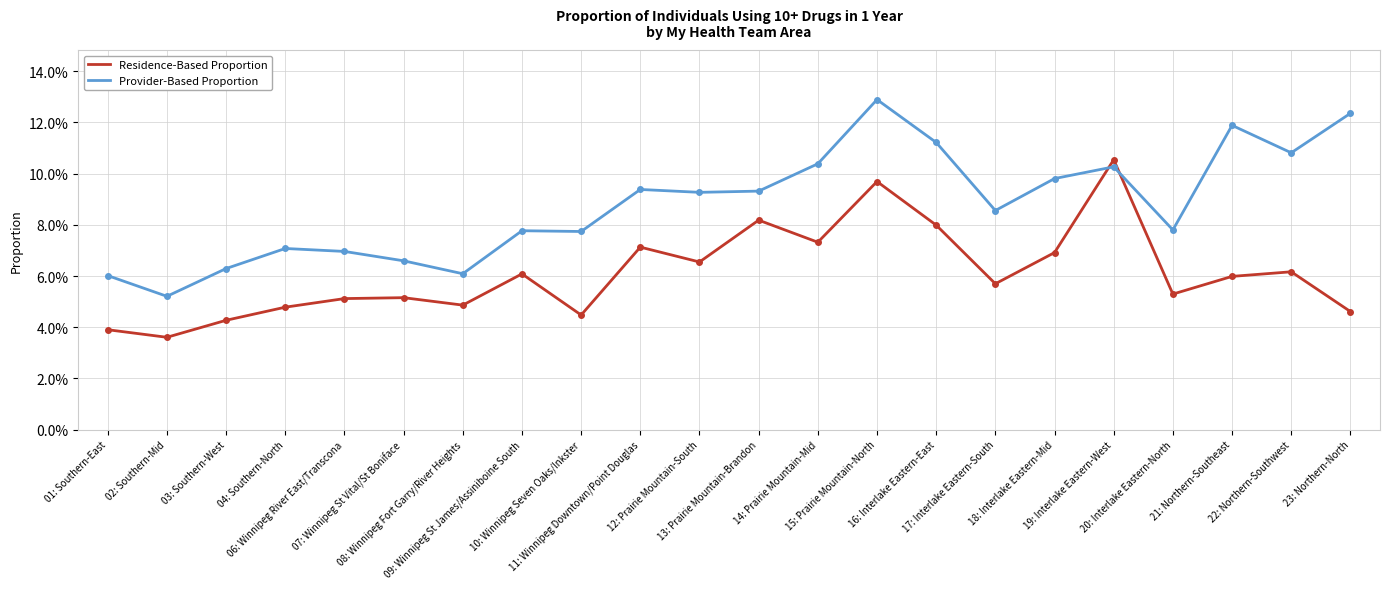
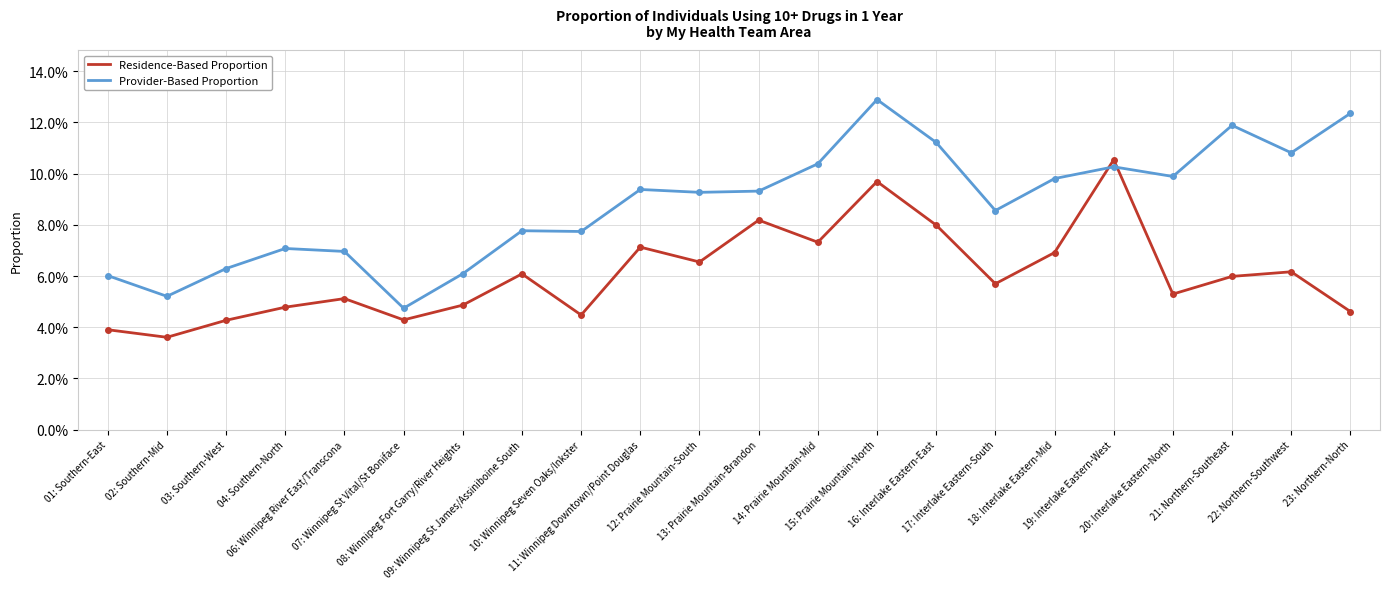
Residence-Based Proportion, 07: Winnipeg St Vital/St Boniface: 5.2% -> 4.3%
Provider-Based Proportion, 07: Winnipeg St Vital/St Boniface: 6.6% -> 4.7%
Provider-Based Proportion, 20: Interlake Eastern-North: 7.8% -> 9.9%
